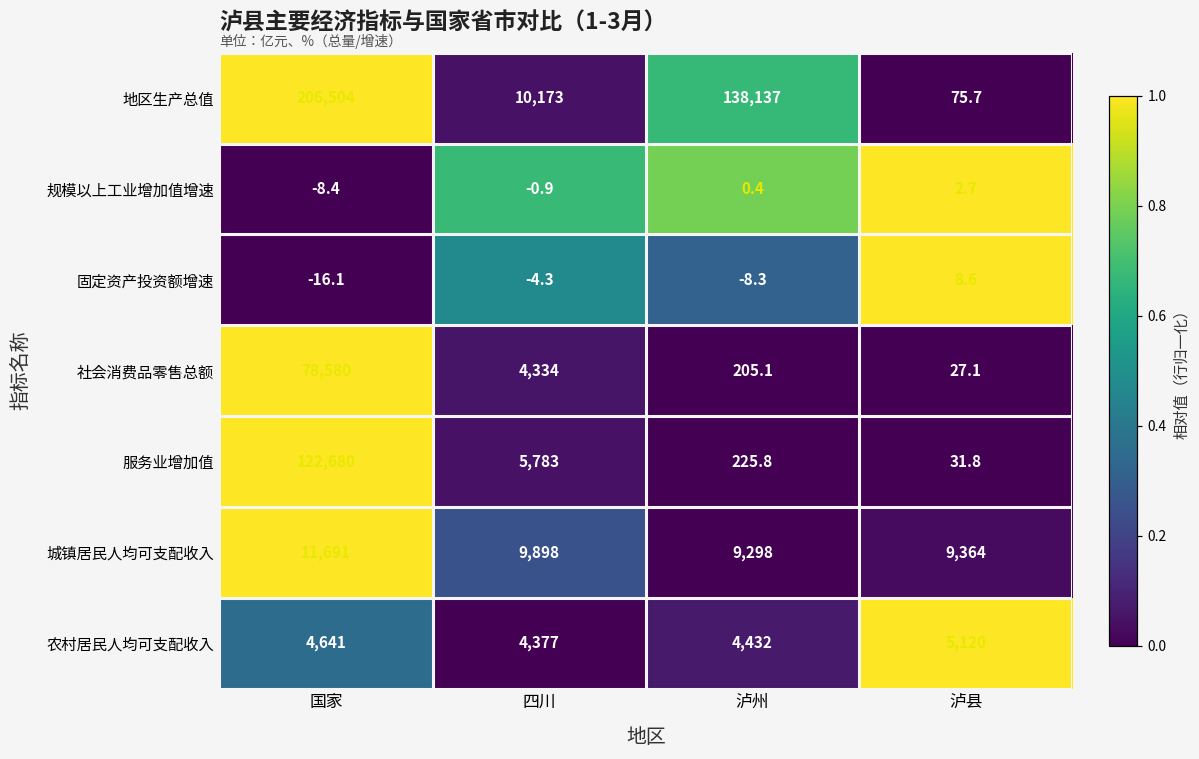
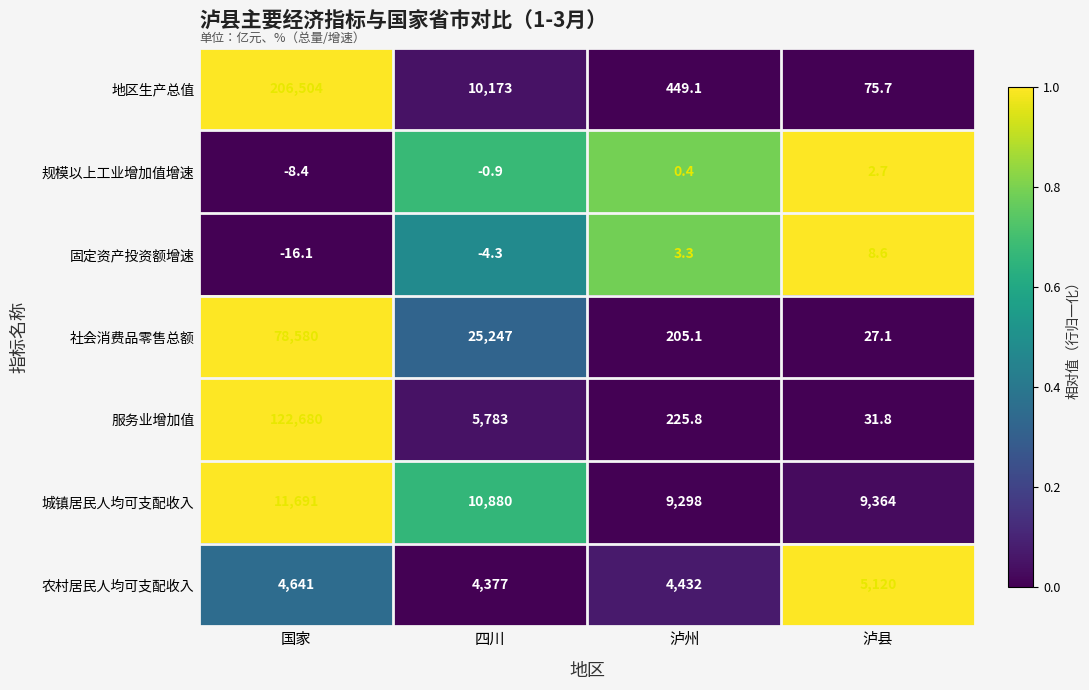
地区生产总值, 泸州: 138,137 -> 449.1
固定资产投资额增速, 泸州: -8.3 -> 3.3
社会消费品零售总额, 四川: 4,334 -> 25,247
城镇居民人均可支配收入, 四川: 9,898 -> 10,880
